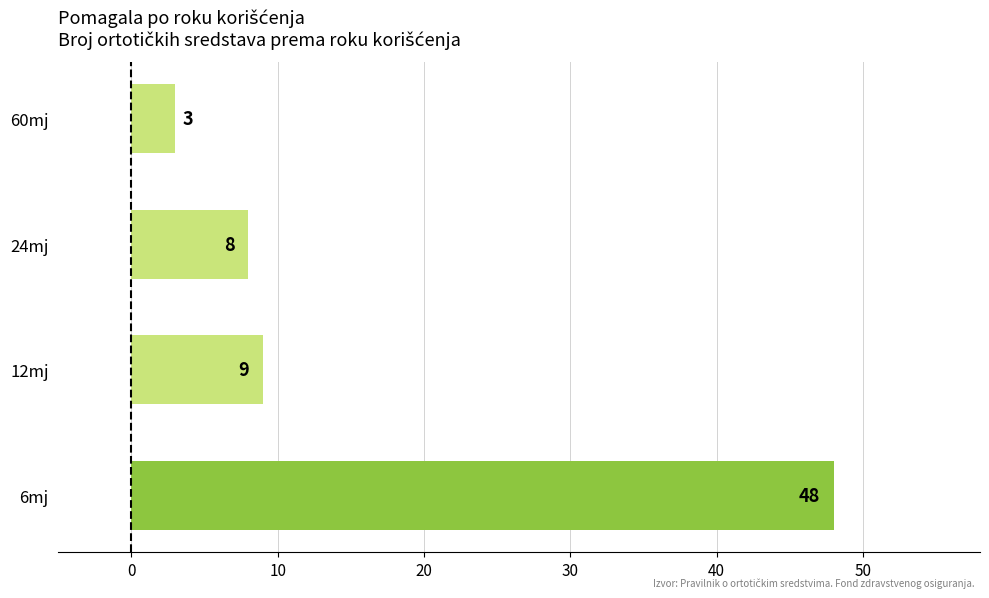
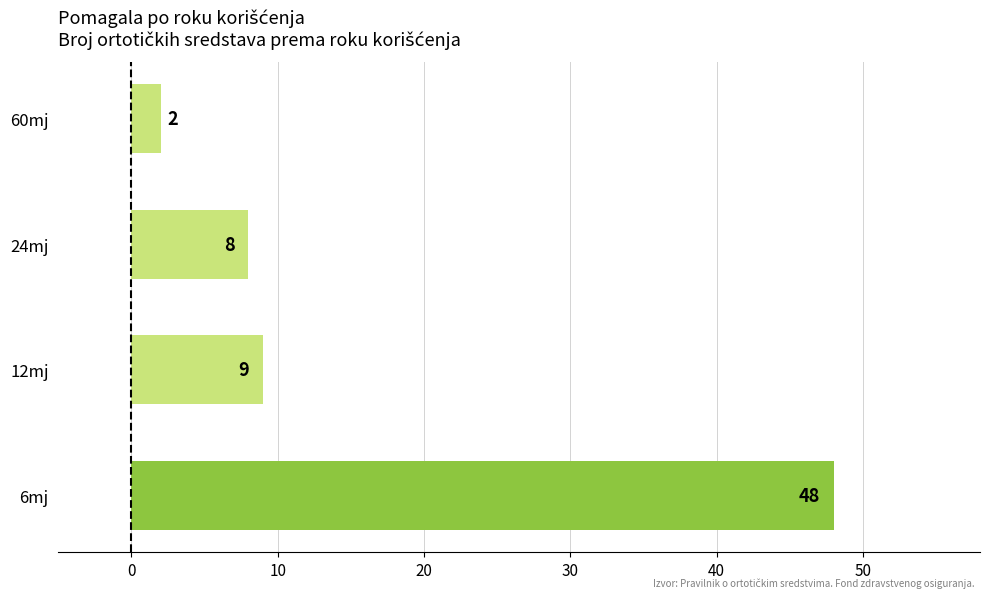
60mj: 3 -> 2
